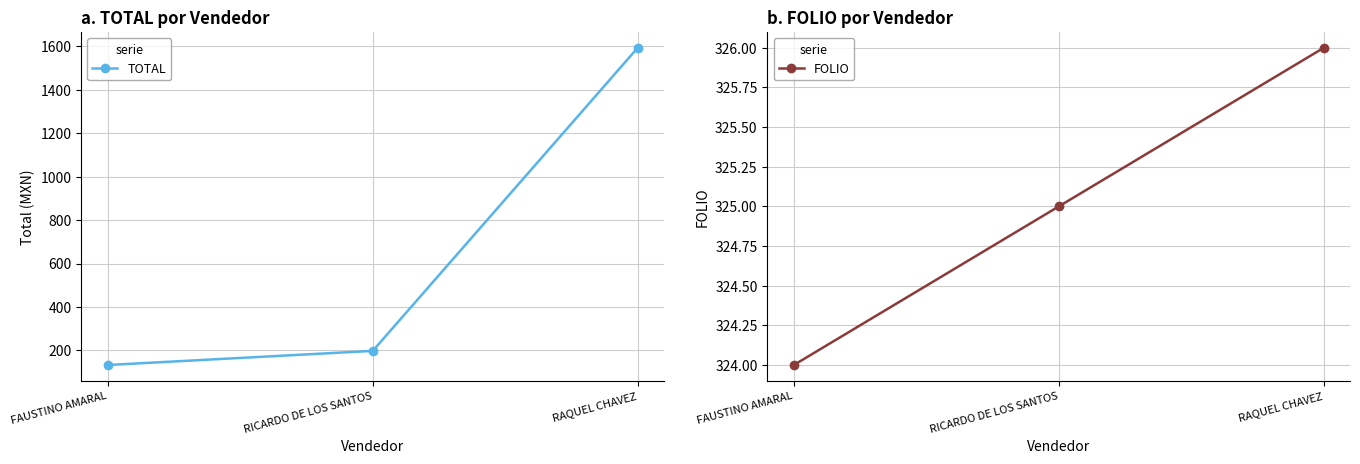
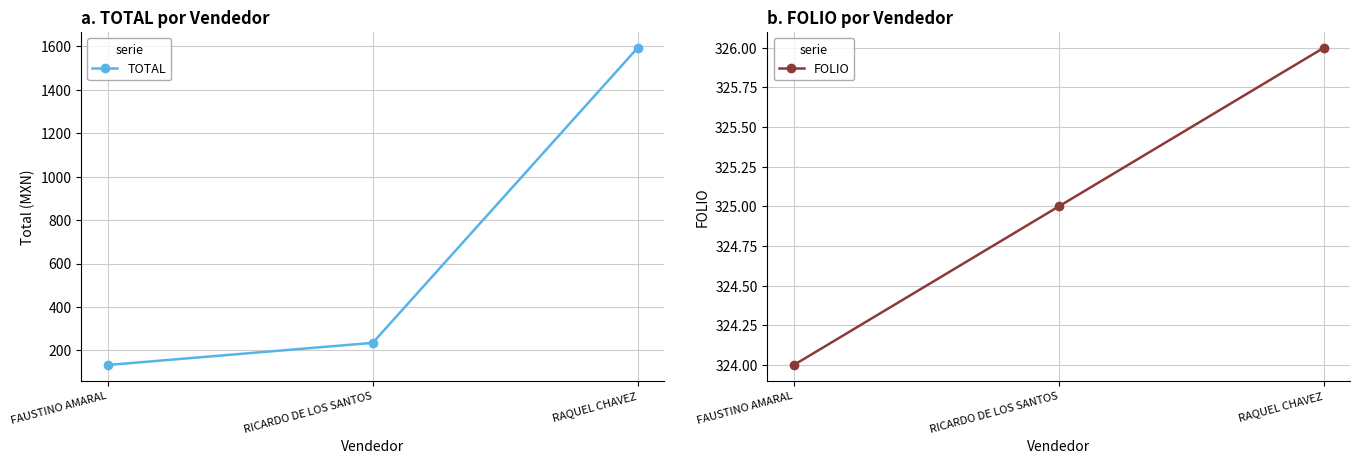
a. TOTAL por Vendedor, RICARDO DE LOS SANTOS: 200 -> 240
